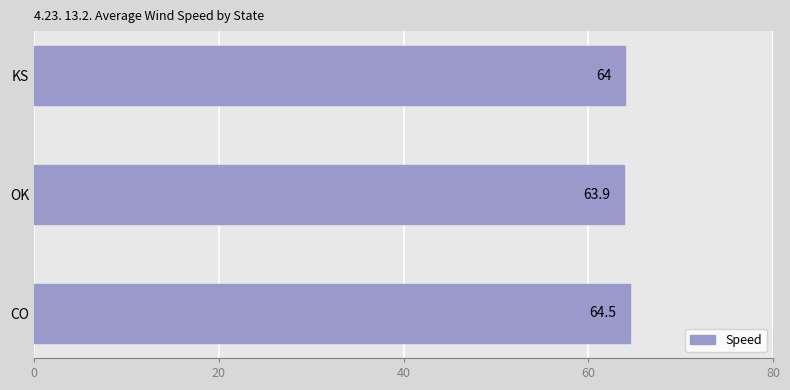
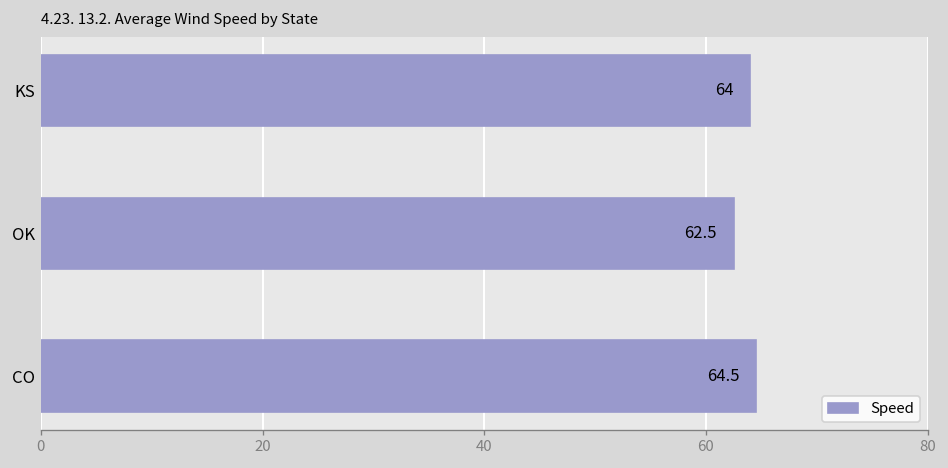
OK: 63.9 -> 62.5
